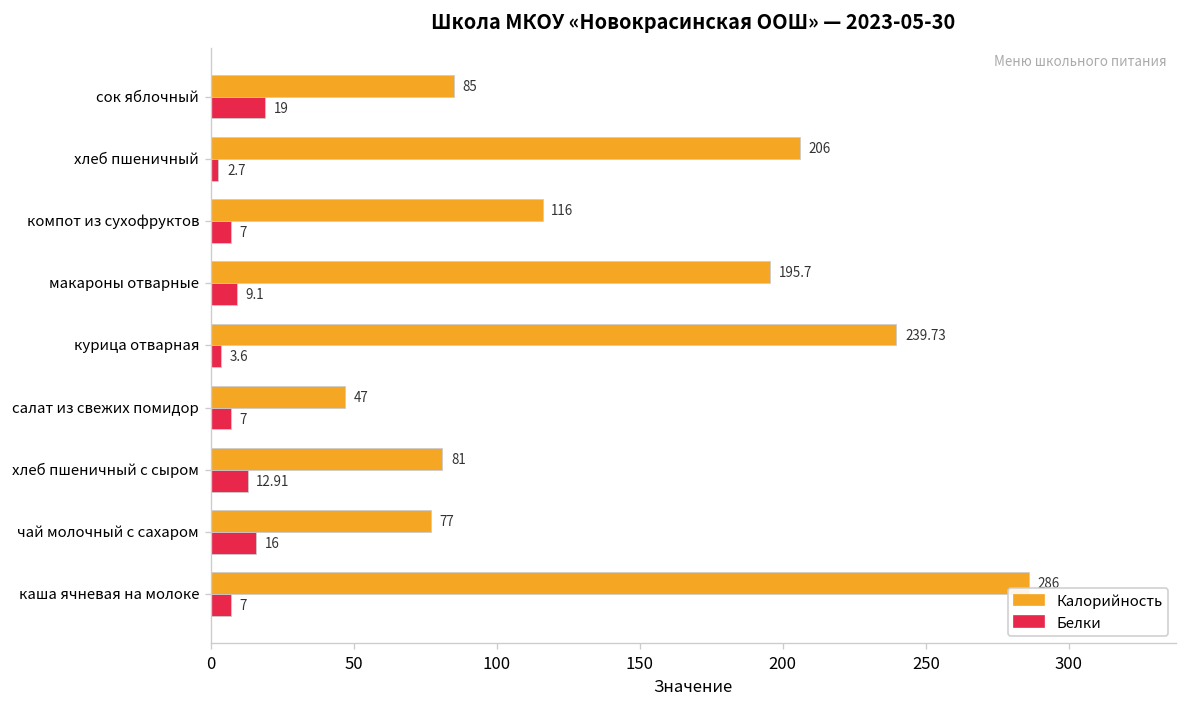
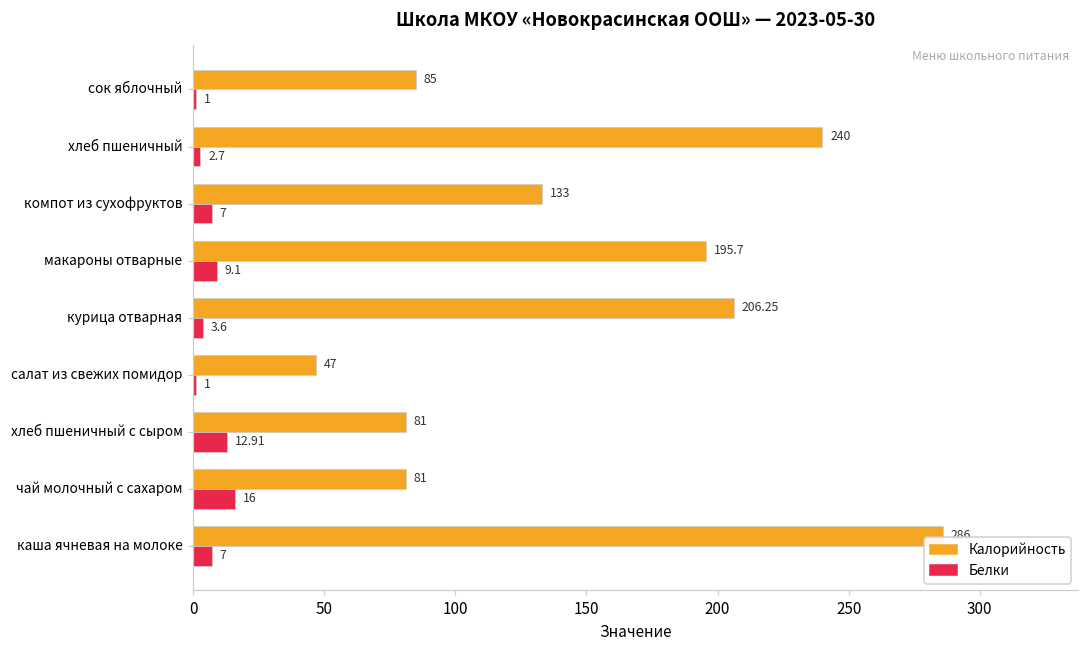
Белки, сок яблочный: 19 -> 1
Калорийность, хлеб пшеничный: 206 -> 240
Калорийность, компот из сухофруктов: 116 -> 133
Калорийность, курица отварная: 239.73 -> 206.25
Белки, салат из свежих помидор: 7 -> 1
Калорийность, чай молочный с сахаром: 77 -> 81
